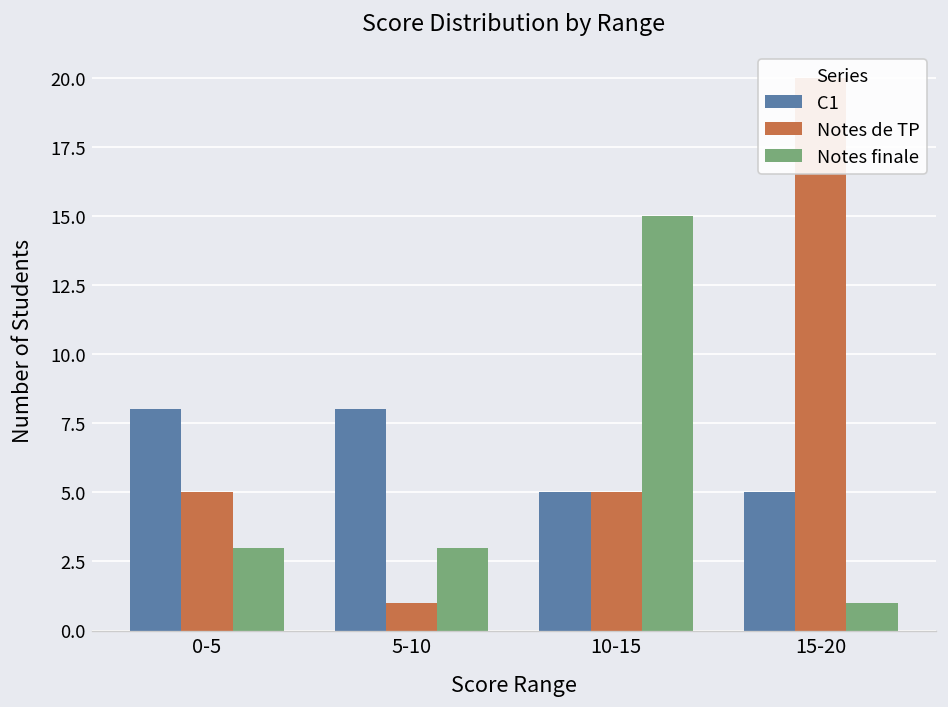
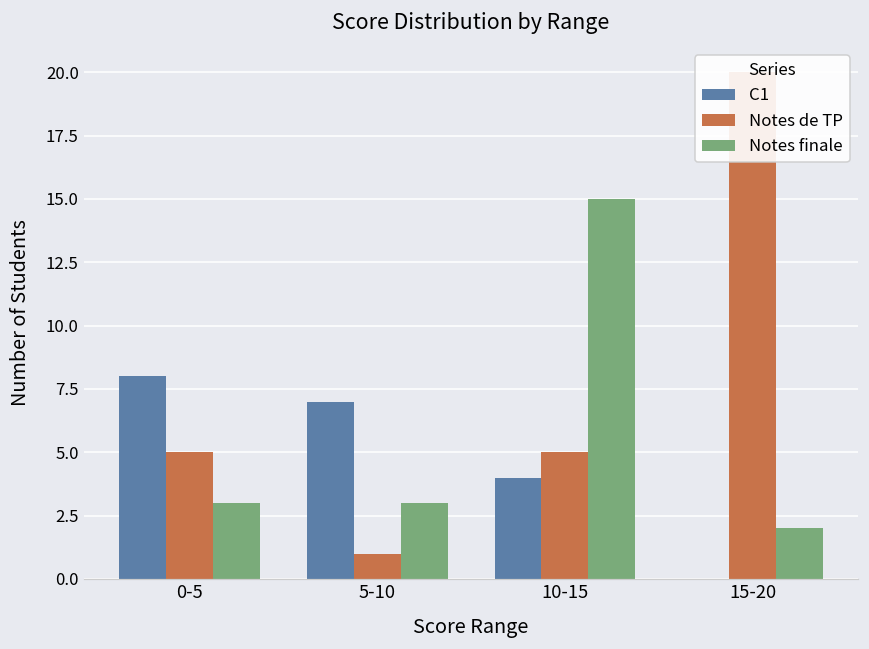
C1, 5-10: 8 -> 7
C1, 10-15: 5 -> 4
C1, 15-20: 5 -> 0
Notes finale, 15-20: 1 -> 2
